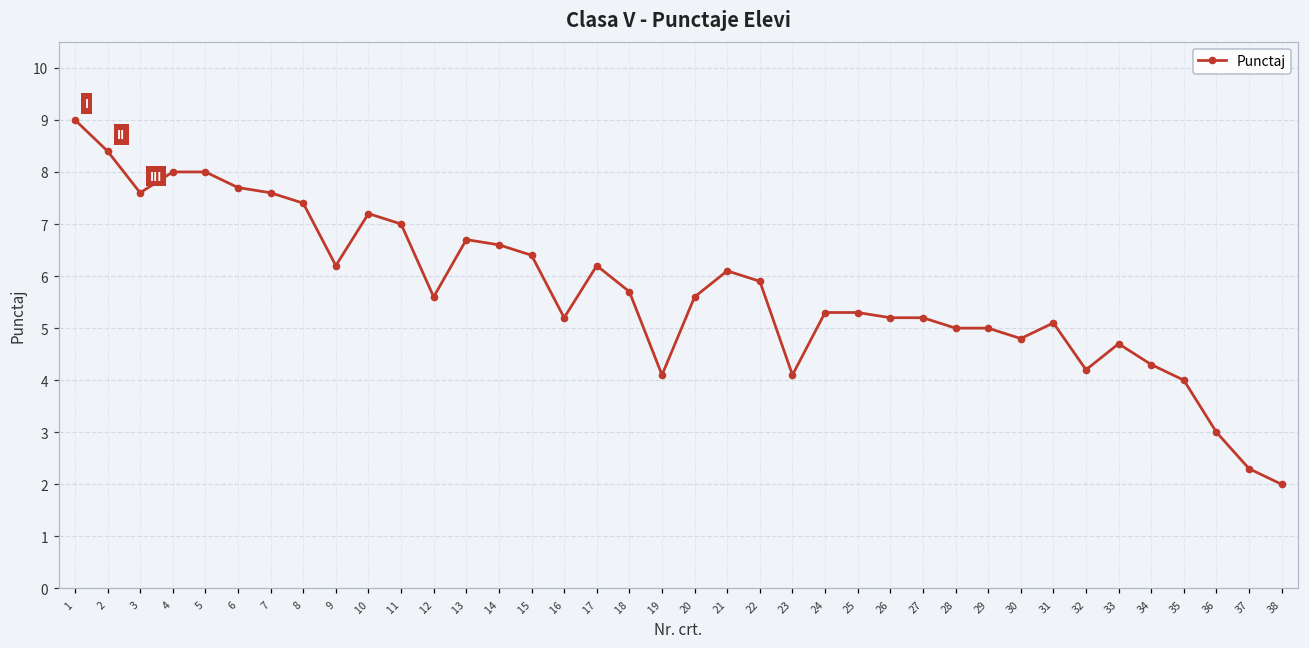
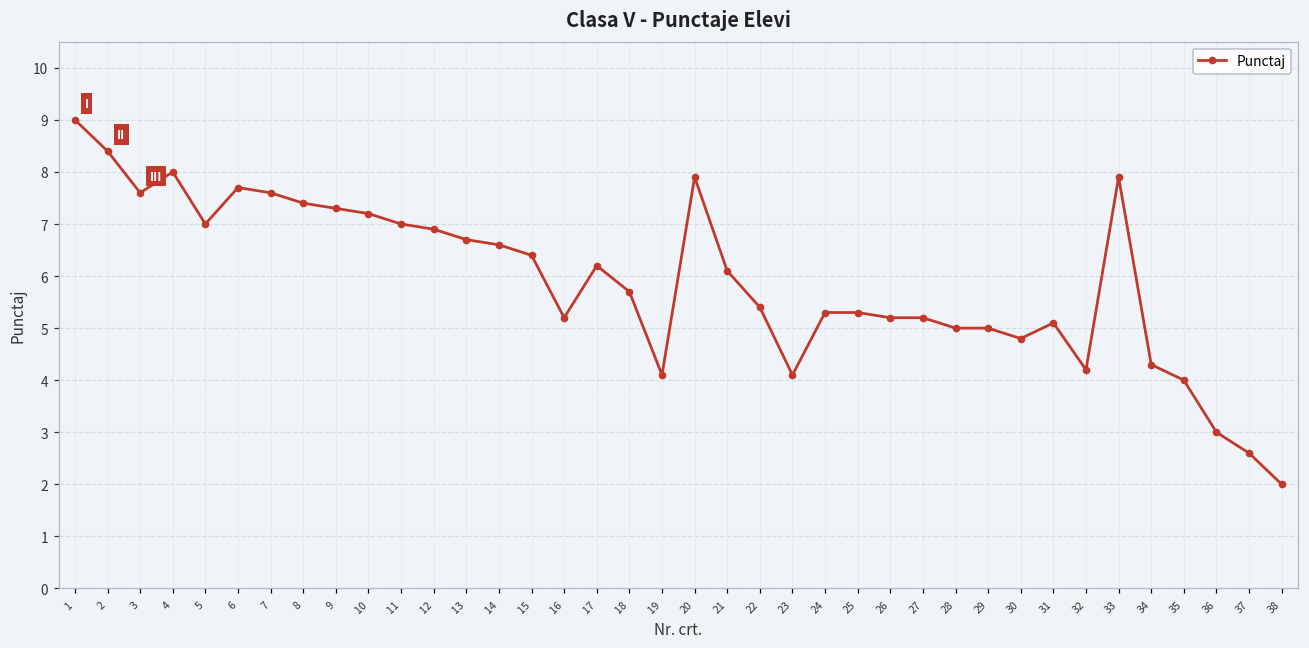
5: 8 -> 7
9: 6.2 -> 7.3
12: 5.6 -> 6.9
20: 5.6 -> 7.9
22: 5.9 -> 5.4
33: 4.7 -> 7.9
37: 2.3 -> 2.6
